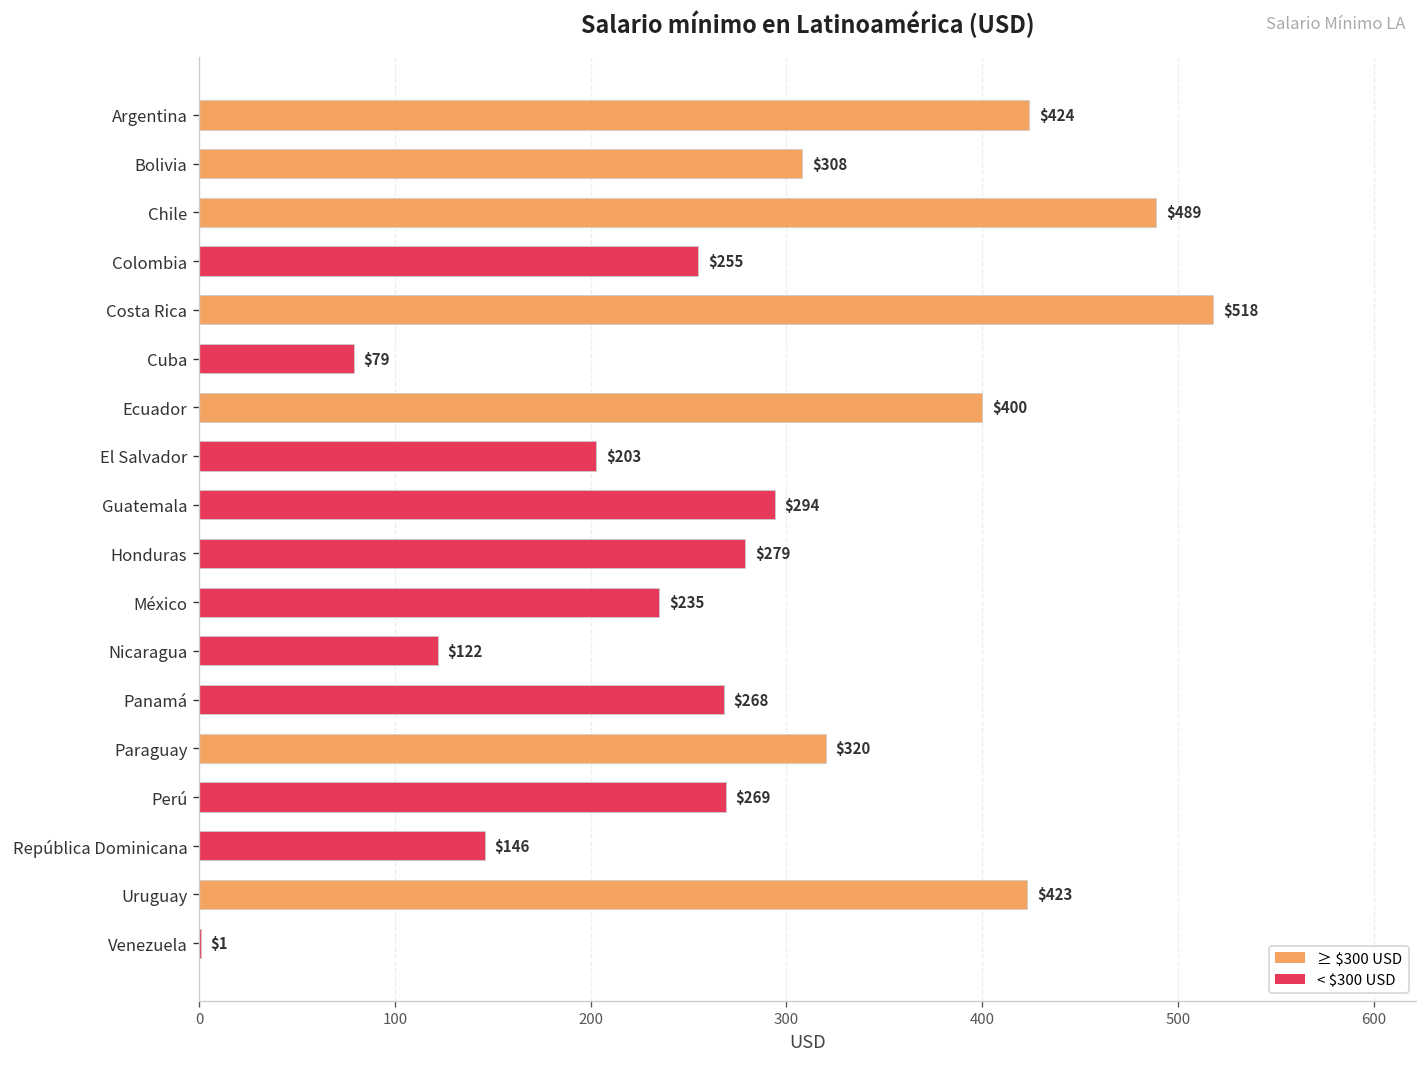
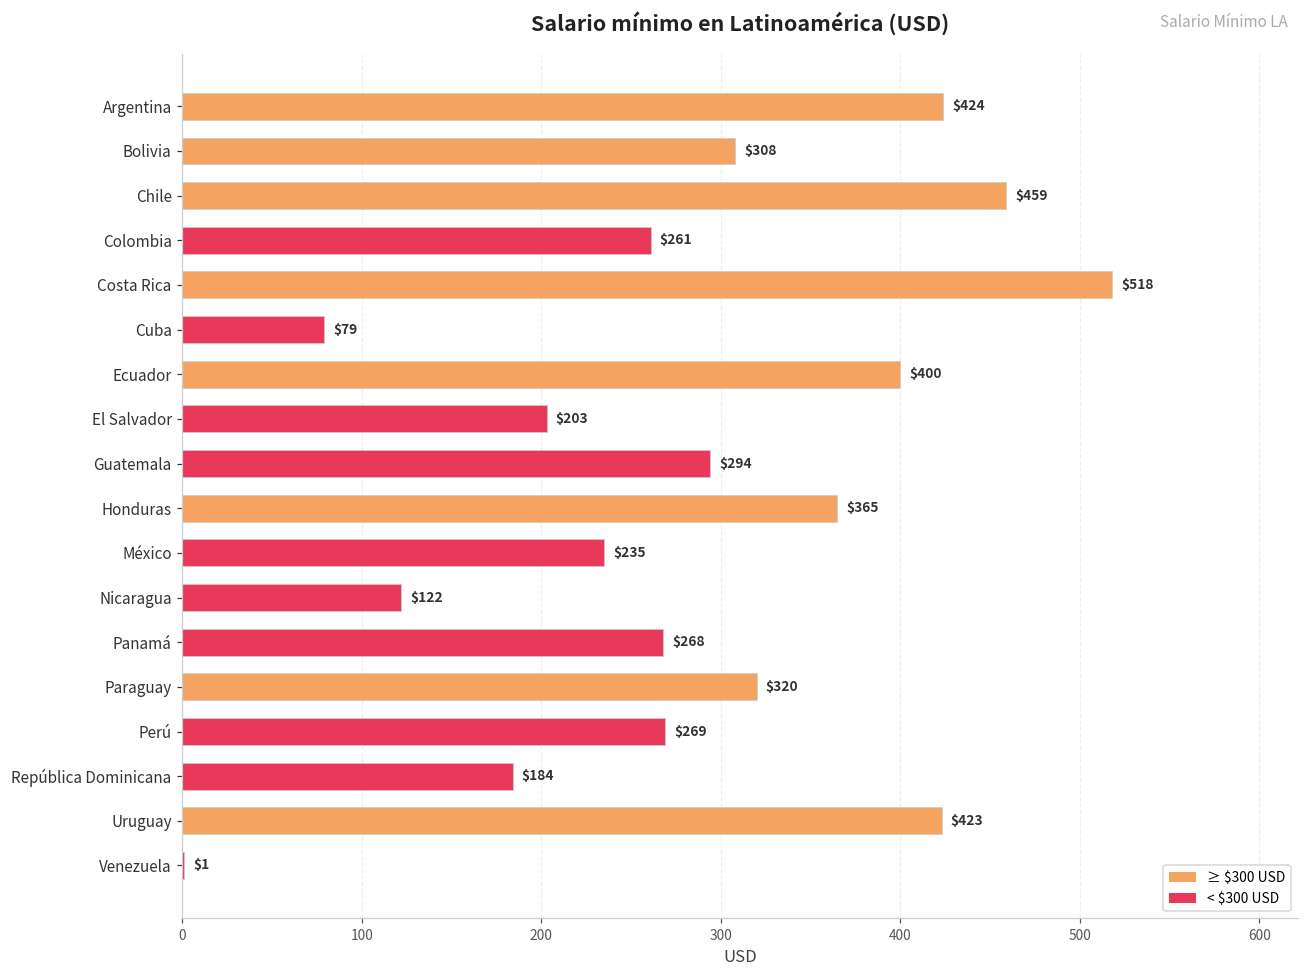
Chile: $489 -> $459
Colombia: $255 -> $261
Honduras: $279 -> $365
República Dominicana: $146 -> $184
